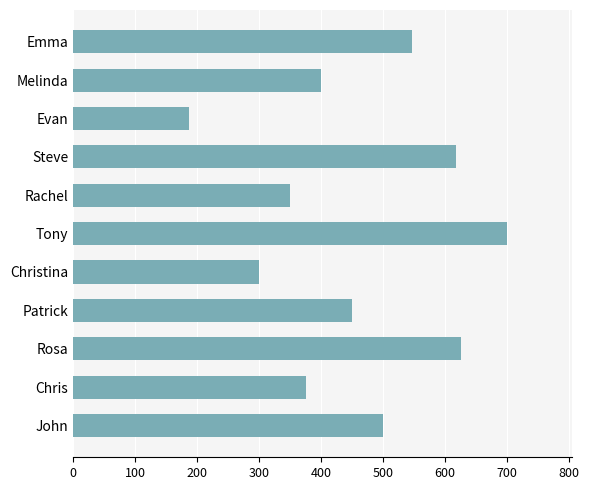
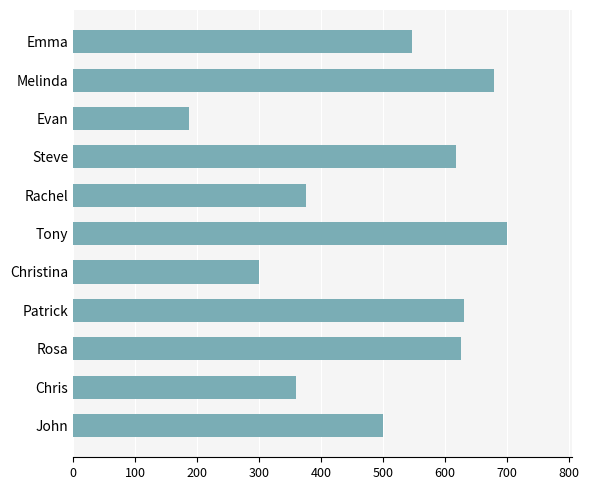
Melinda: 400 -> 680
Rachel: 350 -> 380
Patrick: 450 -> 630
Chris: 380 -> 360
